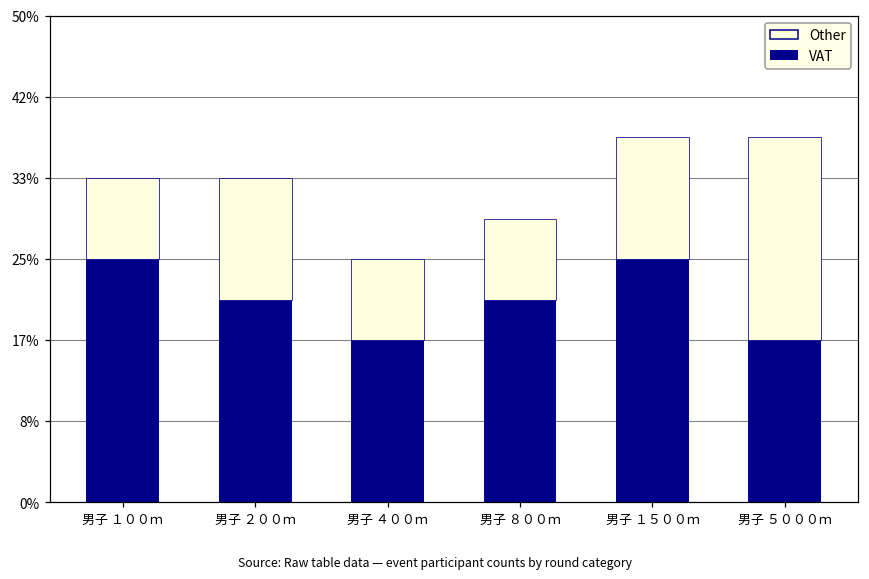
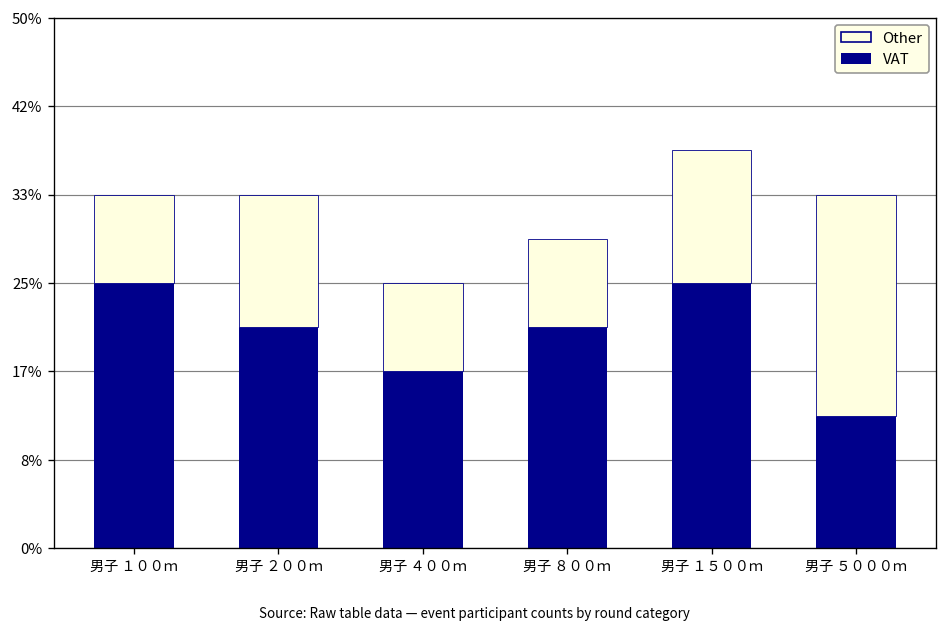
VAT, 男子 ５０００ｍ: 17% -> 13%
